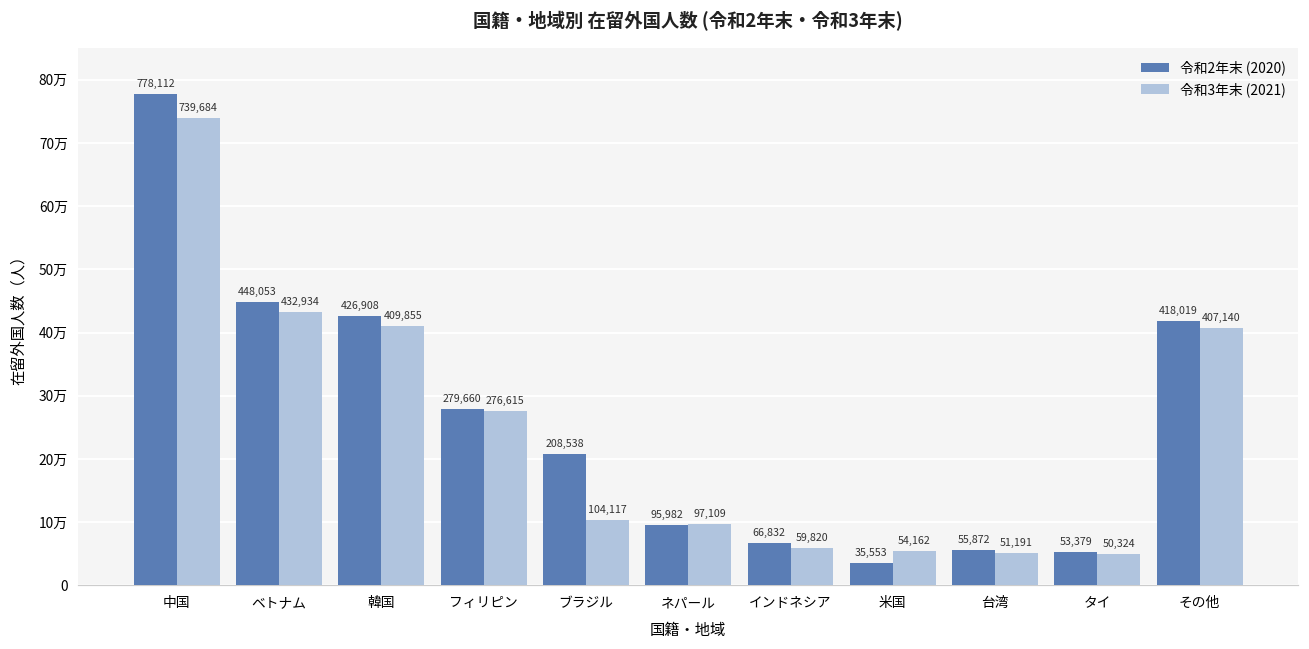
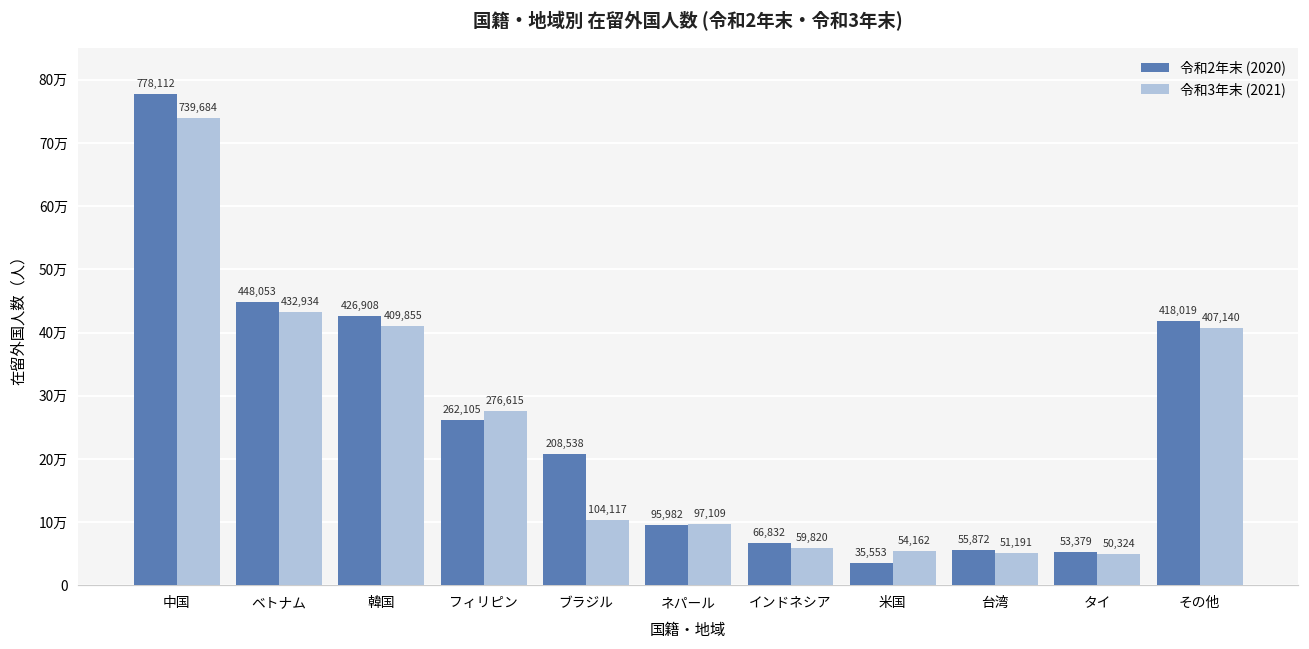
令和2年末 (2020), フィリピン: 279,660 -> 262,105
